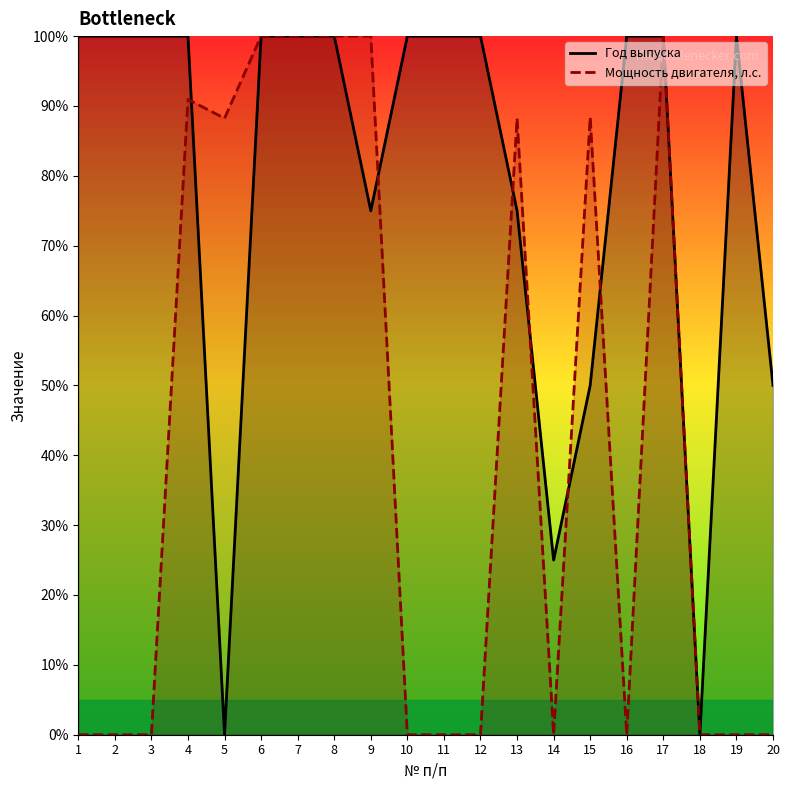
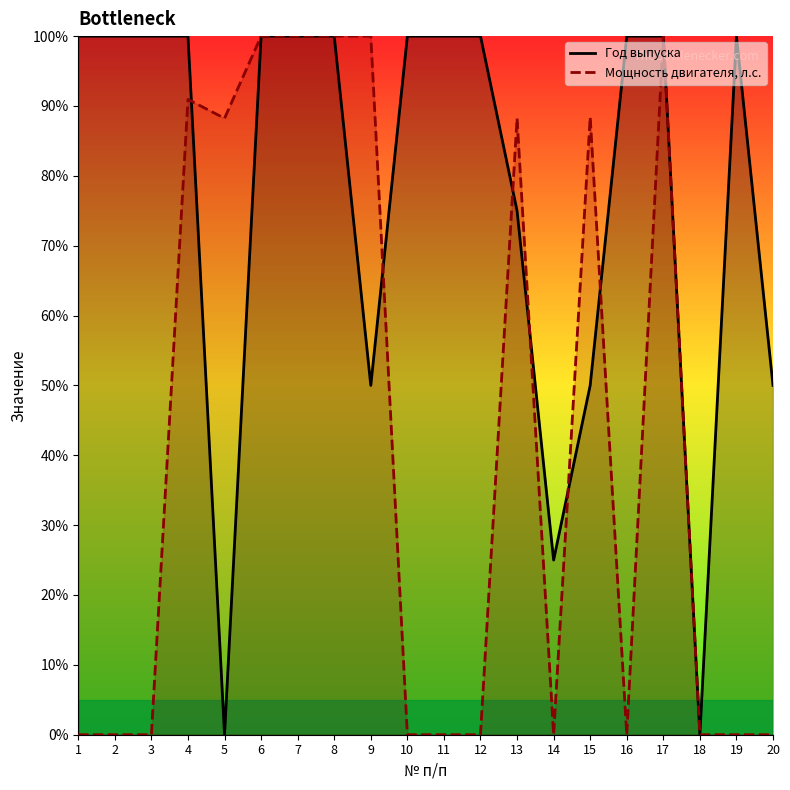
Год выпуска, 9: 75% -> 50%
